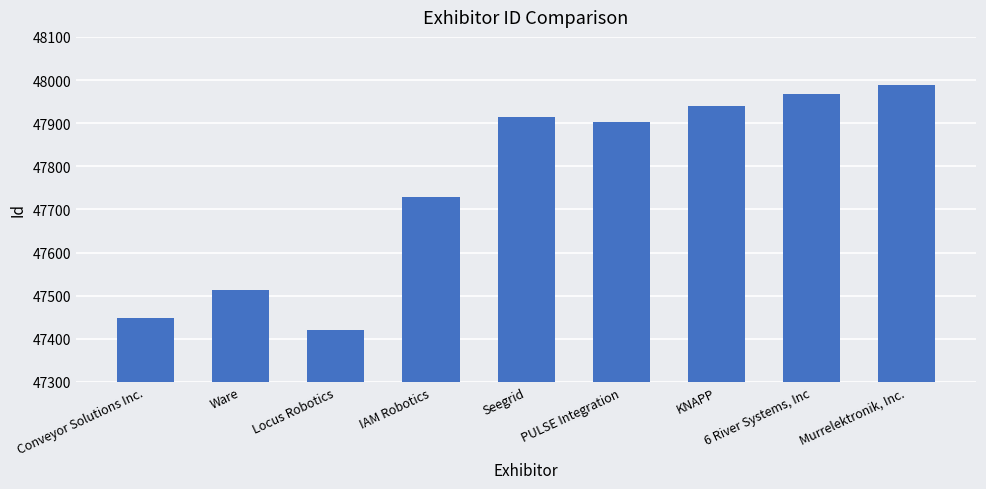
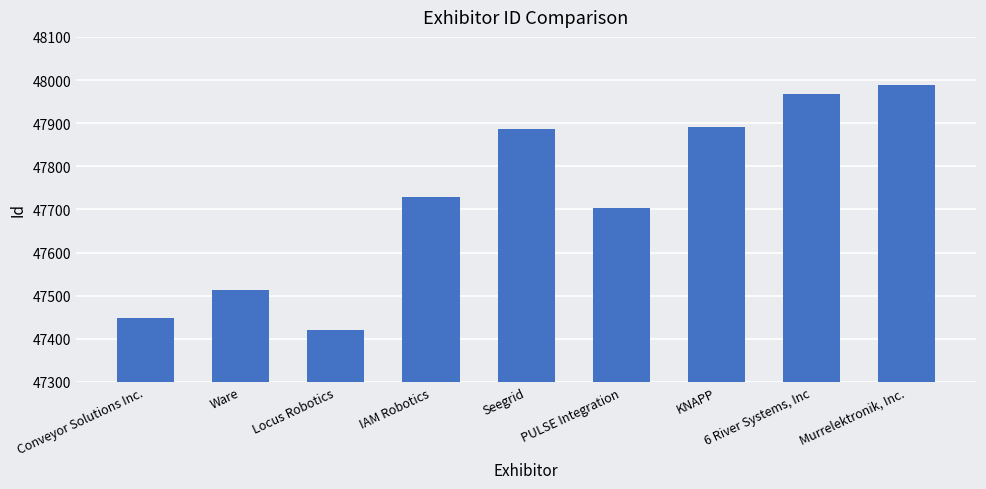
Seegrid: 47910 -> 47890
PULSE Integration: 47900 -> 47700
KNAPP: 47940 -> 47890
